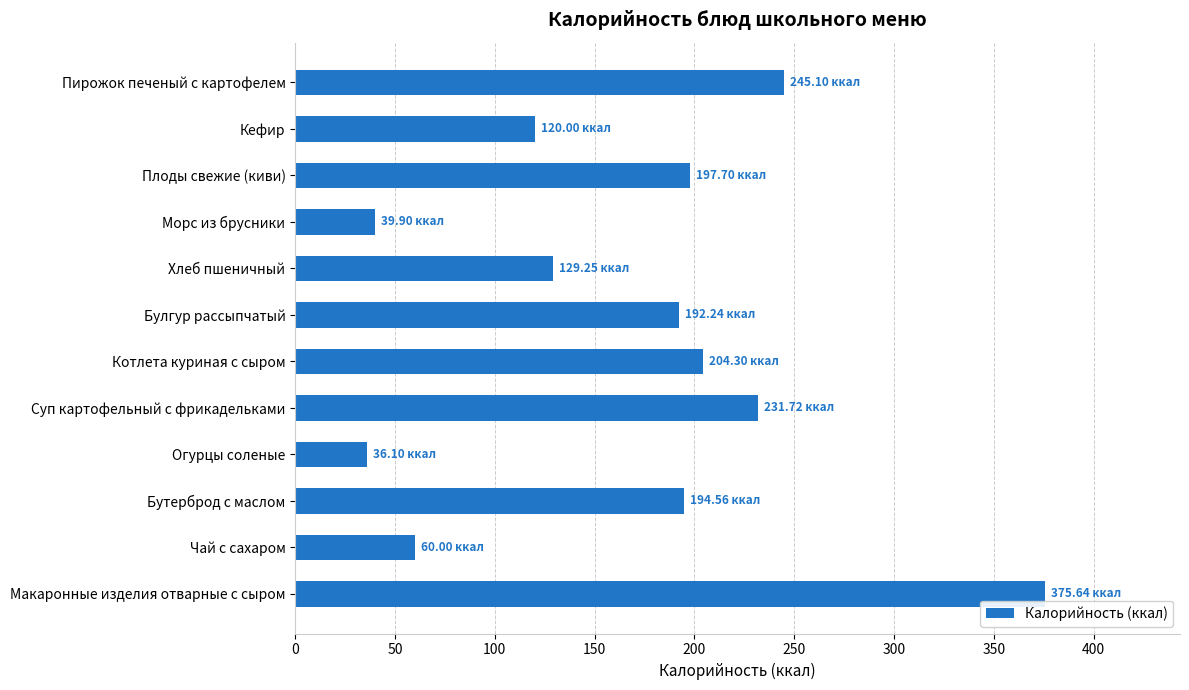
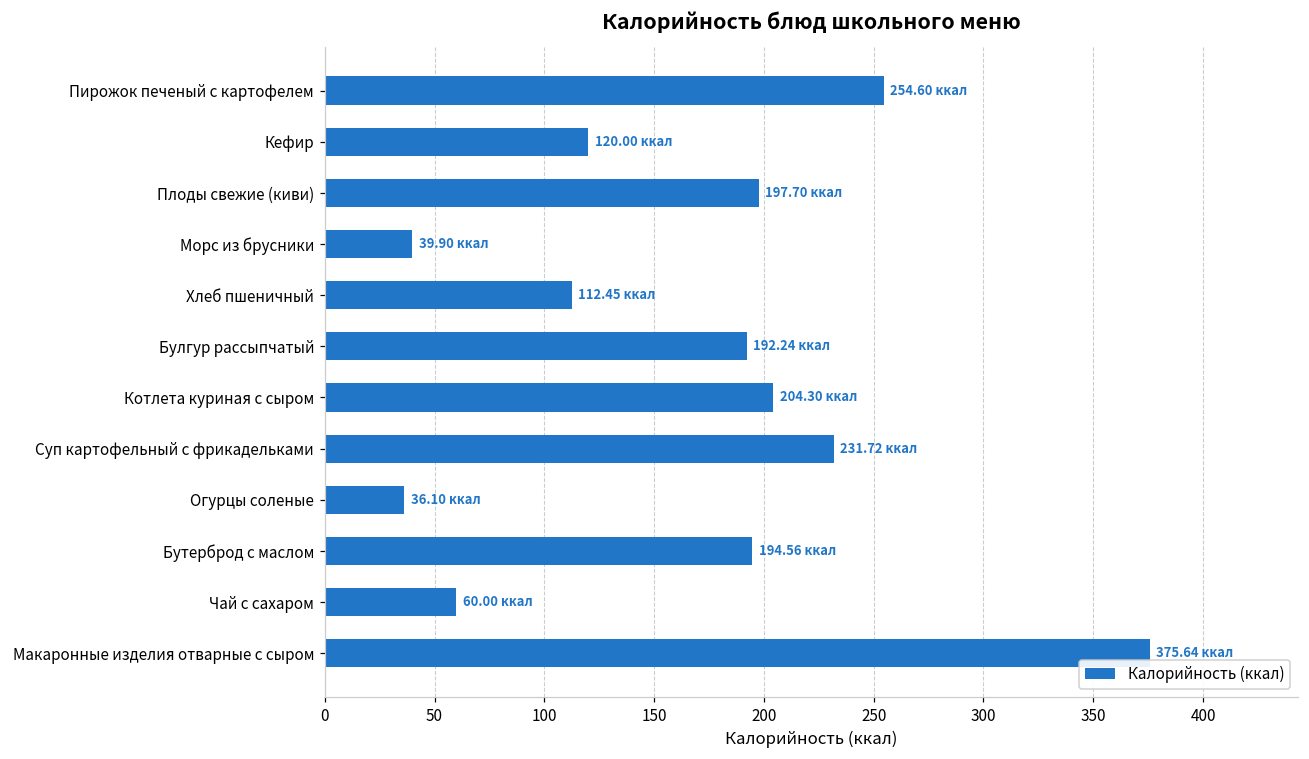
Пирожок печеный с картофелем: 245.10 -> 254.60
Хлеб пшеничный: 129.25 -> 112.45
